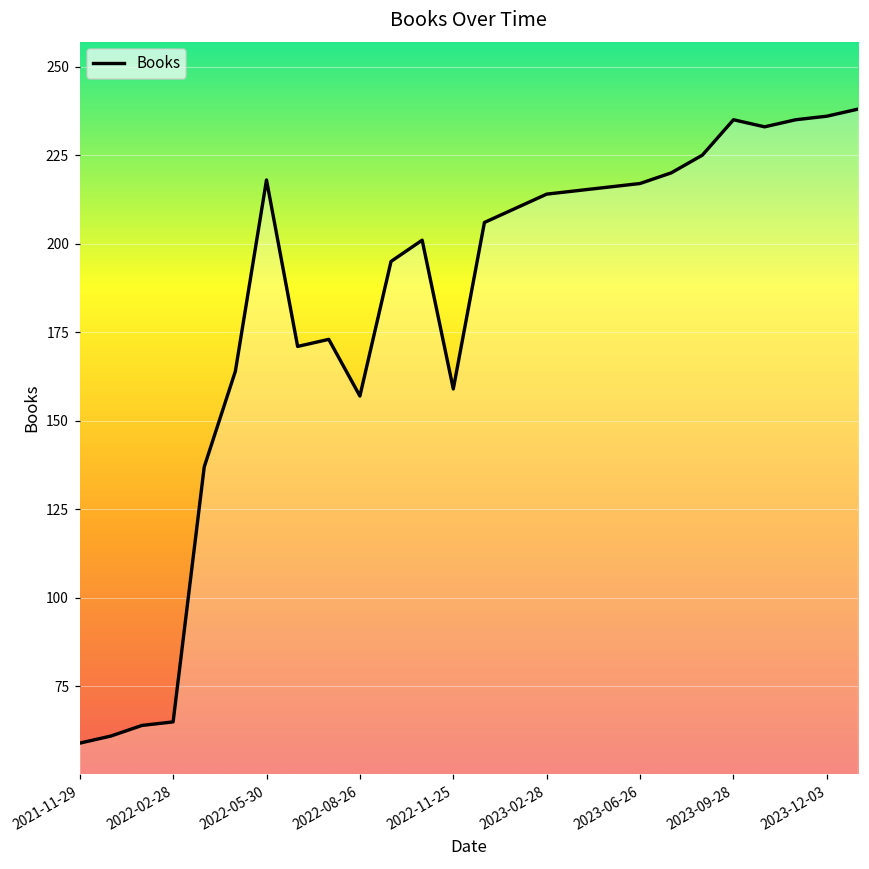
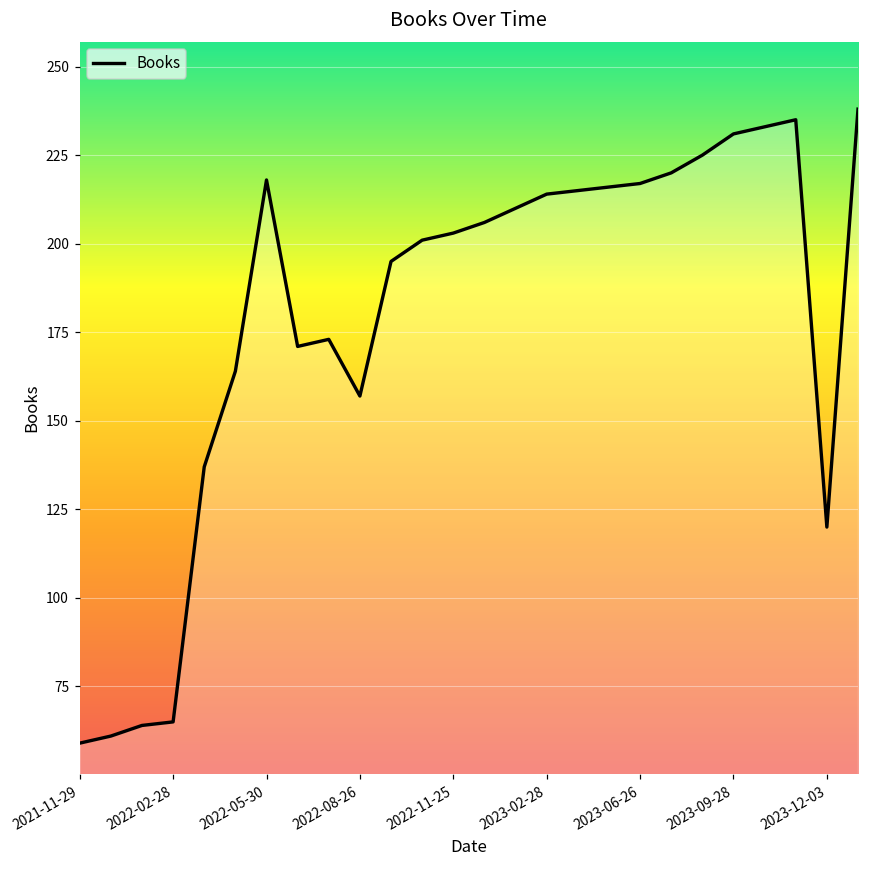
2022-11-25: 159 -> 203
2023-09-28: 235 -> 231
2023-12-03: 236 -> 120
